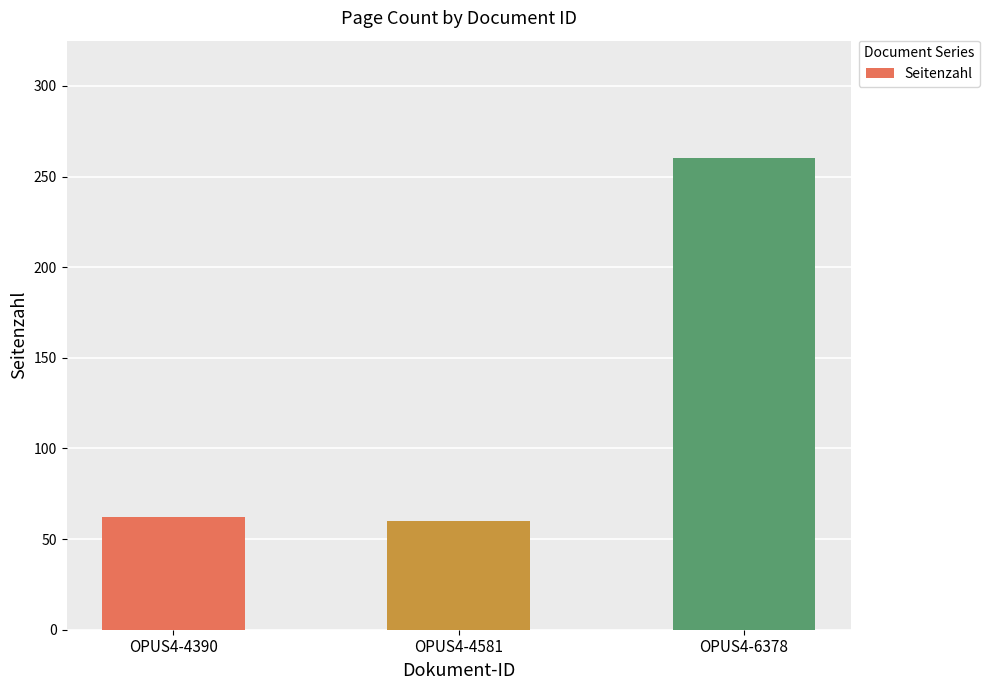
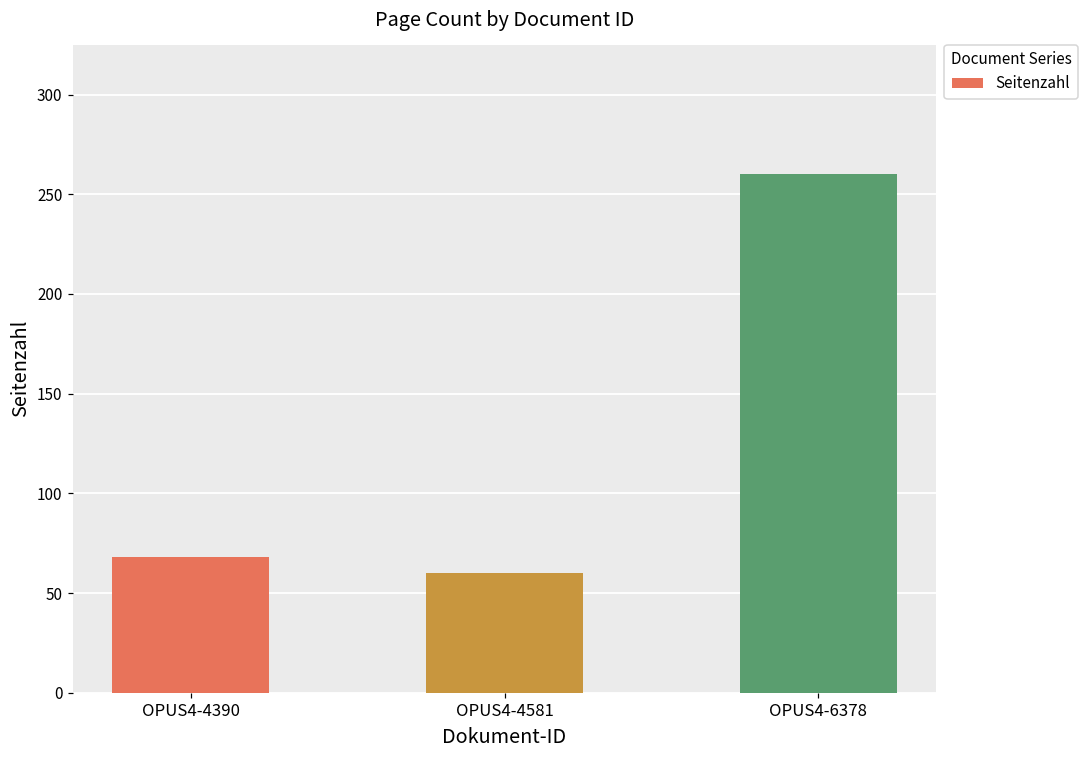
OPUS4-4390: 62 -> 68
